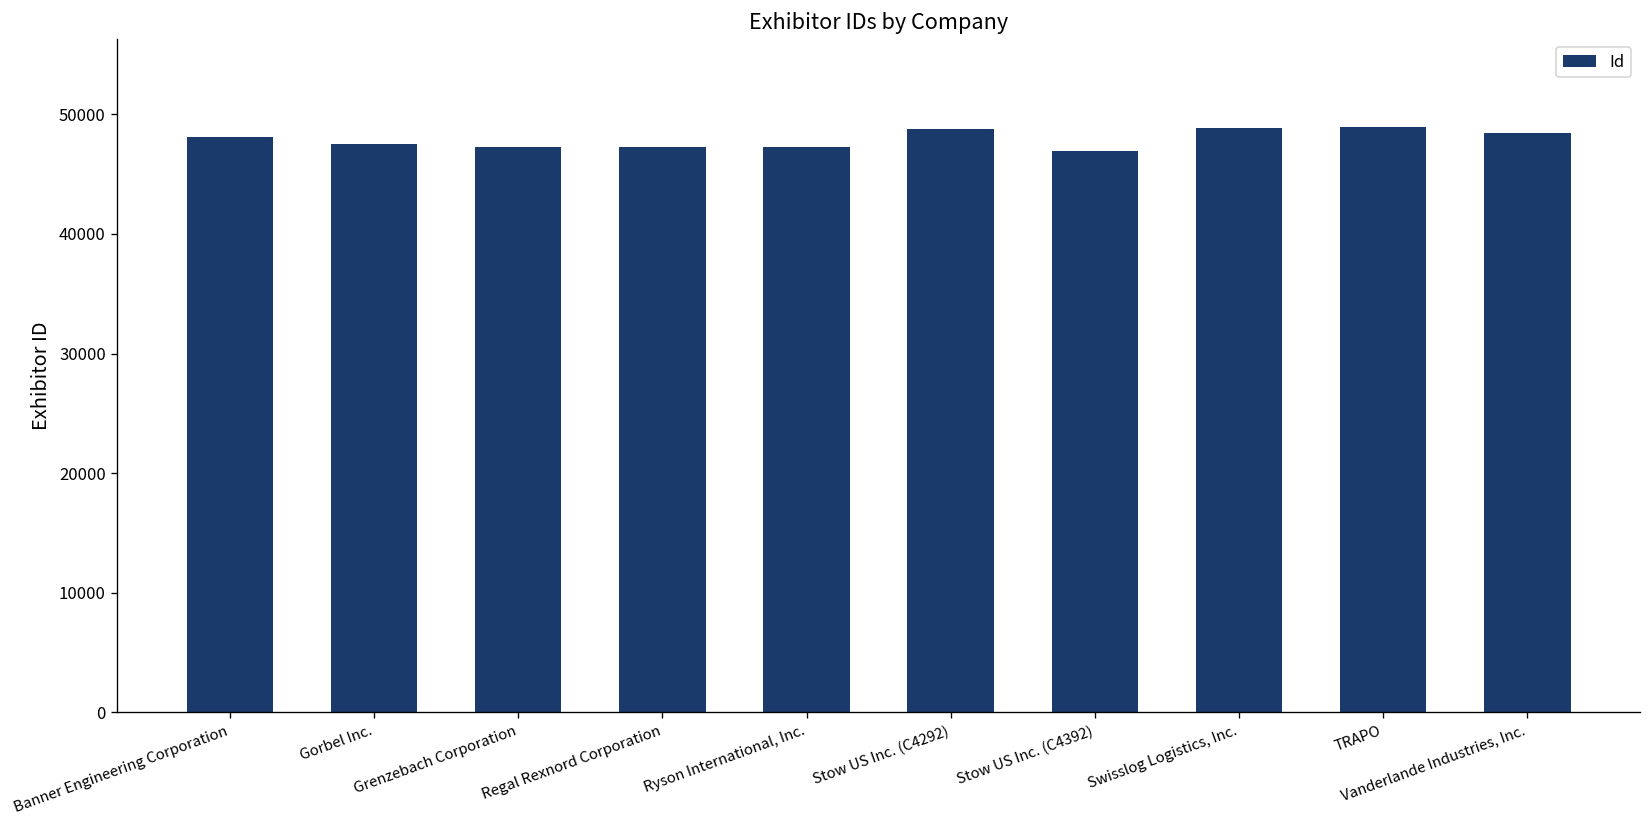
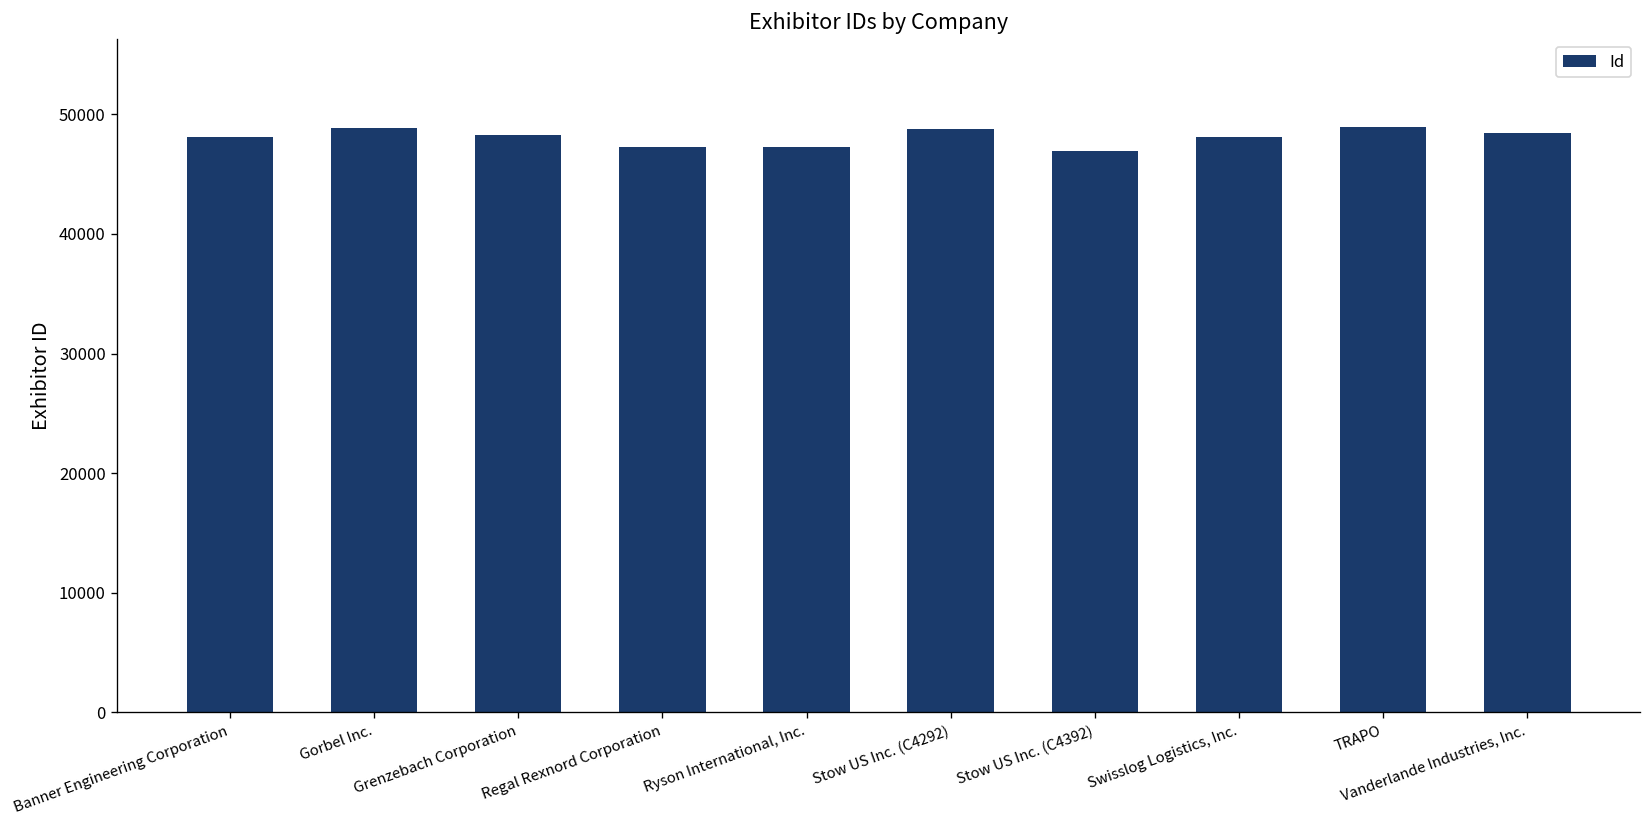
Gorbel Inc.: 48000 -> 49000
Grenzebach Corporation: 47000 -> 48000
Swisslog Logistics, Inc.: 49000 -> 48000
